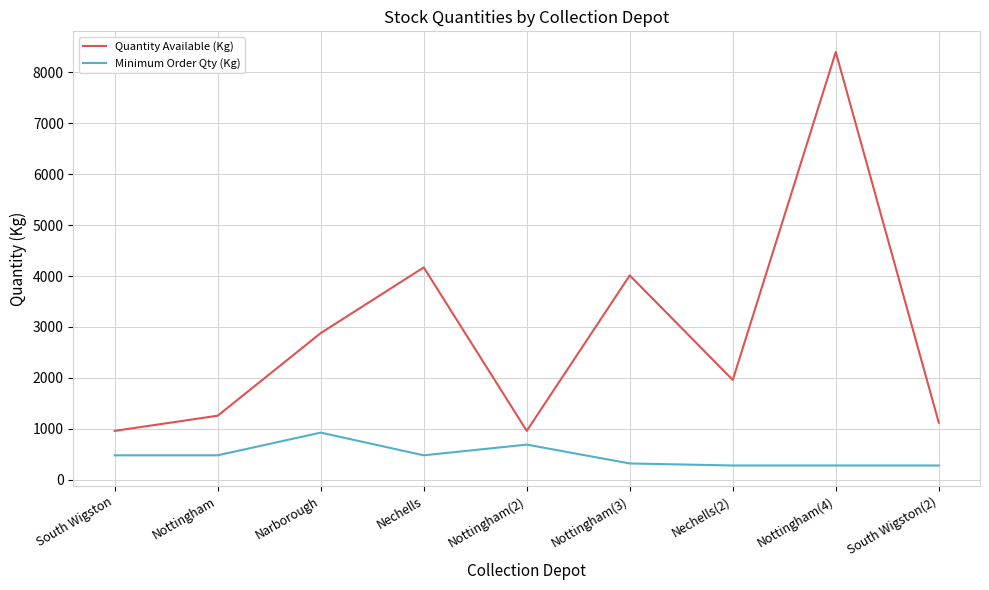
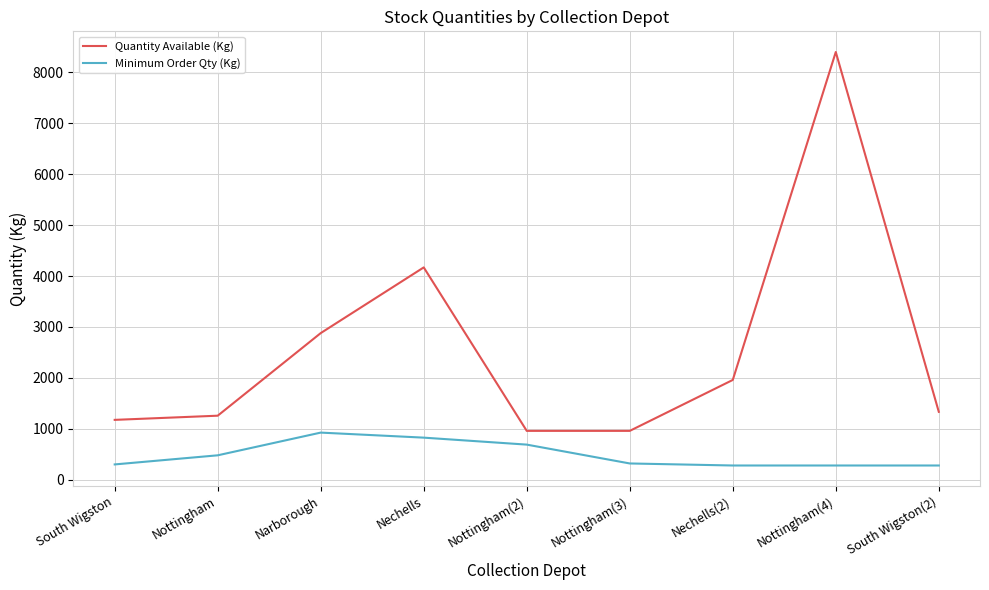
Quantity Available (Kg), South Wigston: 1000 -> 1200
Minimum Order Qty (Kg), South Wigston: 500 -> 300
Minimum Order Qty (Kg), Nechells: 500 -> 800
Quantity Available (Kg), Nottingham(3): 4000 -> 1000
Quantity Available (Kg), South Wigston(2): 1100 -> 1300
